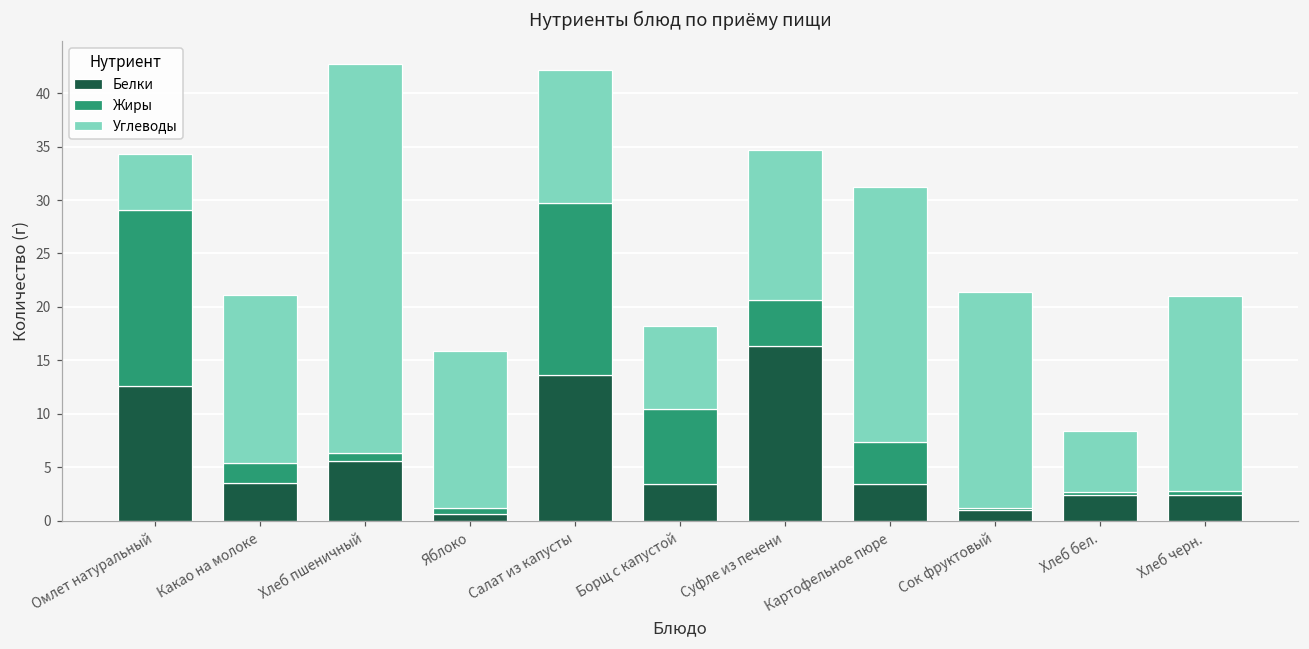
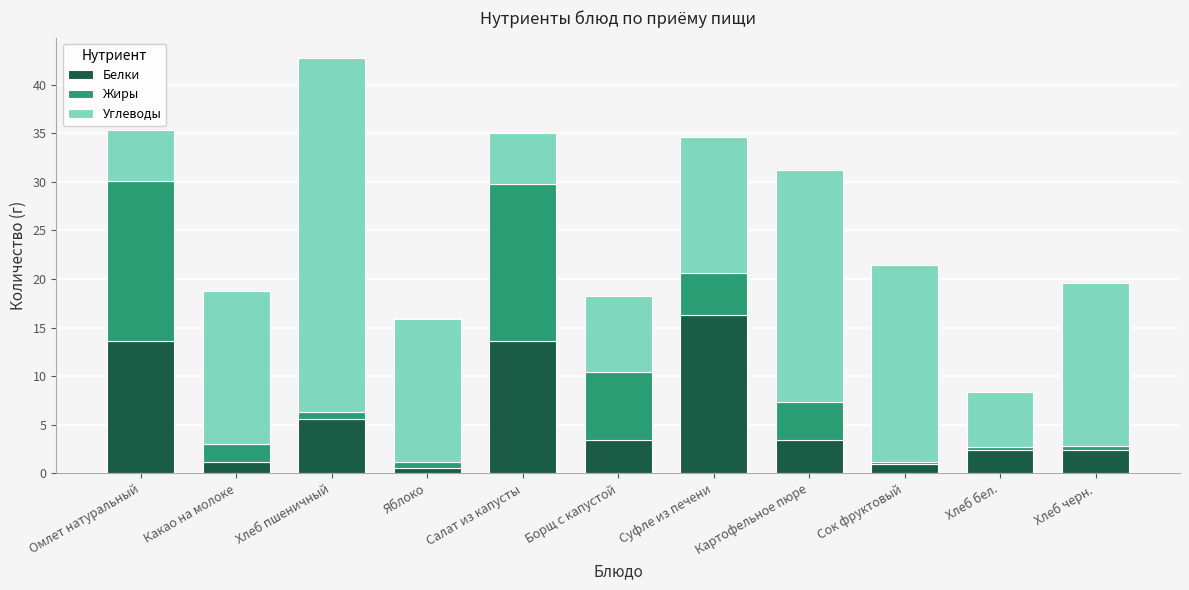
Белки, Омлет натуральный: 13 -> 14
Белки, Какао на молоке: 4 -> 1
Углеводы, Салат из капусты: 12 -> 5
Углеводы, Хлеб черн.: 18 -> 17
